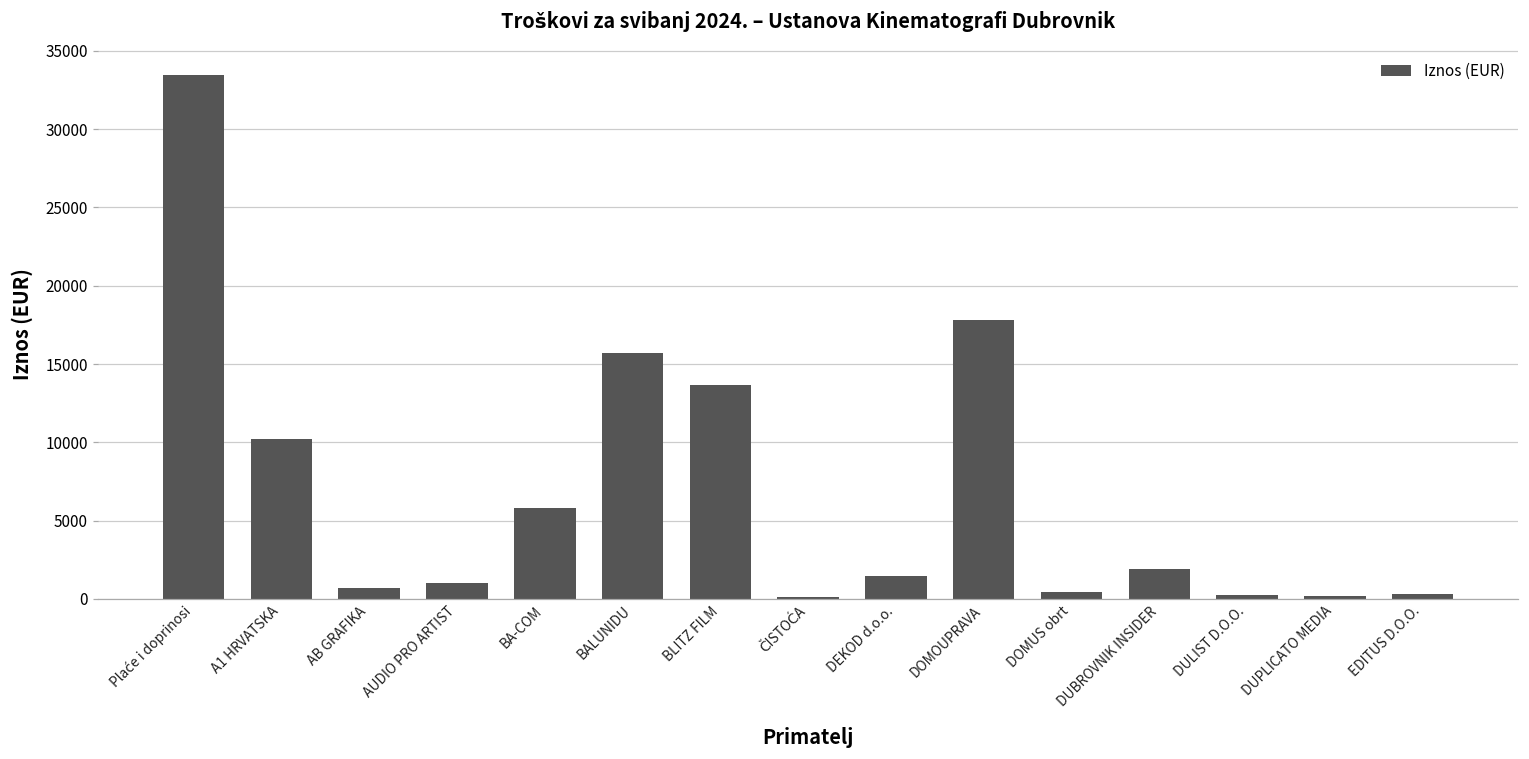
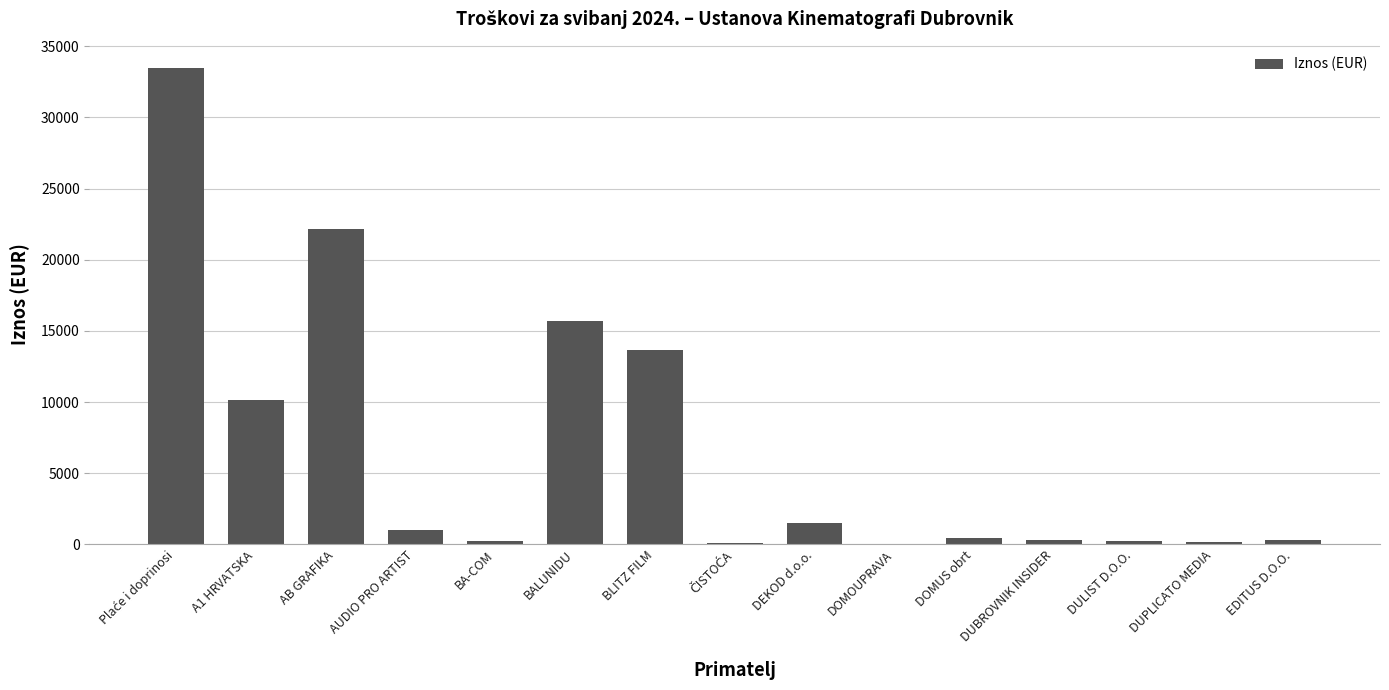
AB GRAFIKA: 700 -> 22100
BA-COM: 5800 -> 200
DOMOUPRAVA: 17800 -> 0
DUBROVNIK INSIDER: 1900 -> 300
